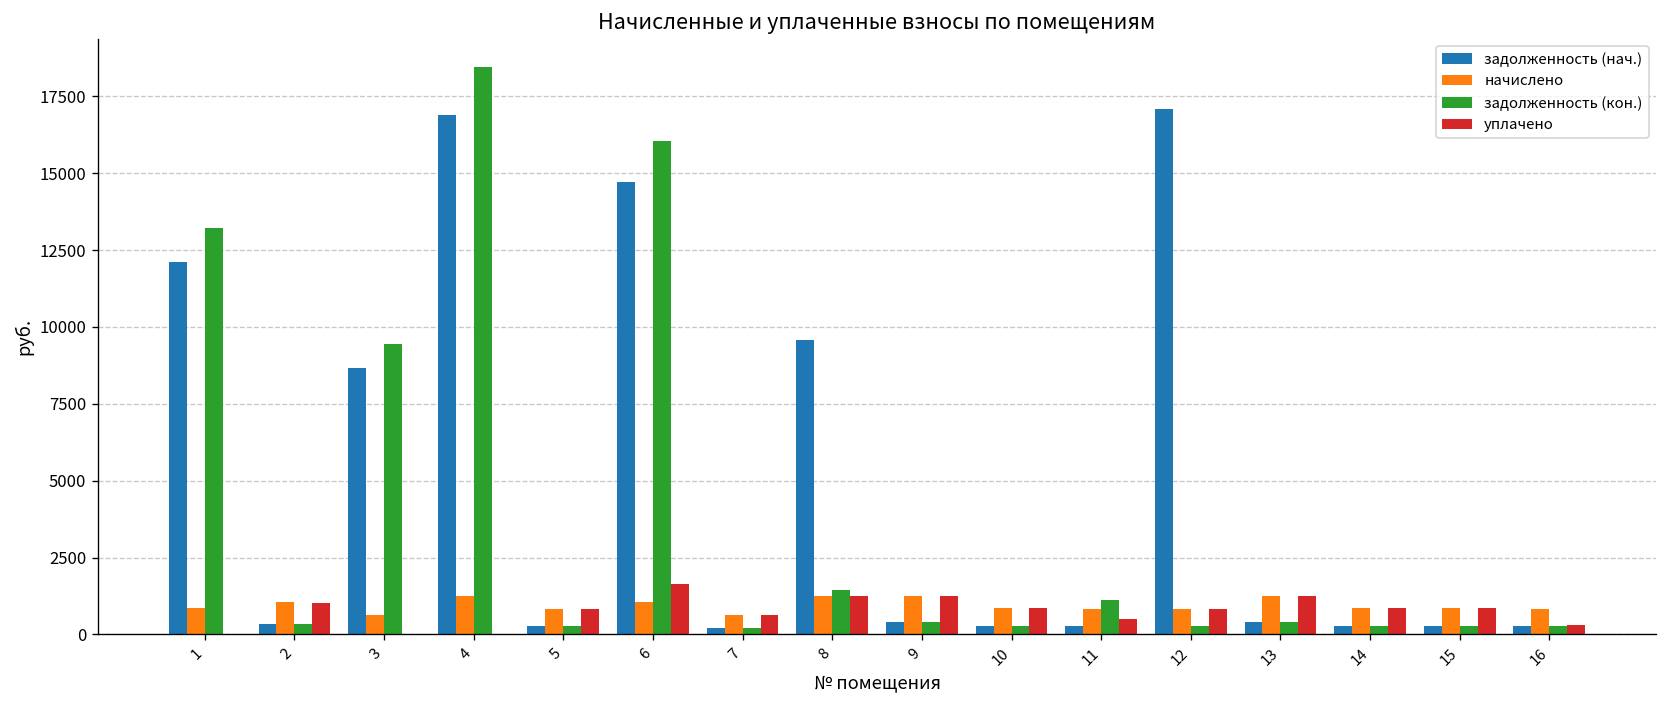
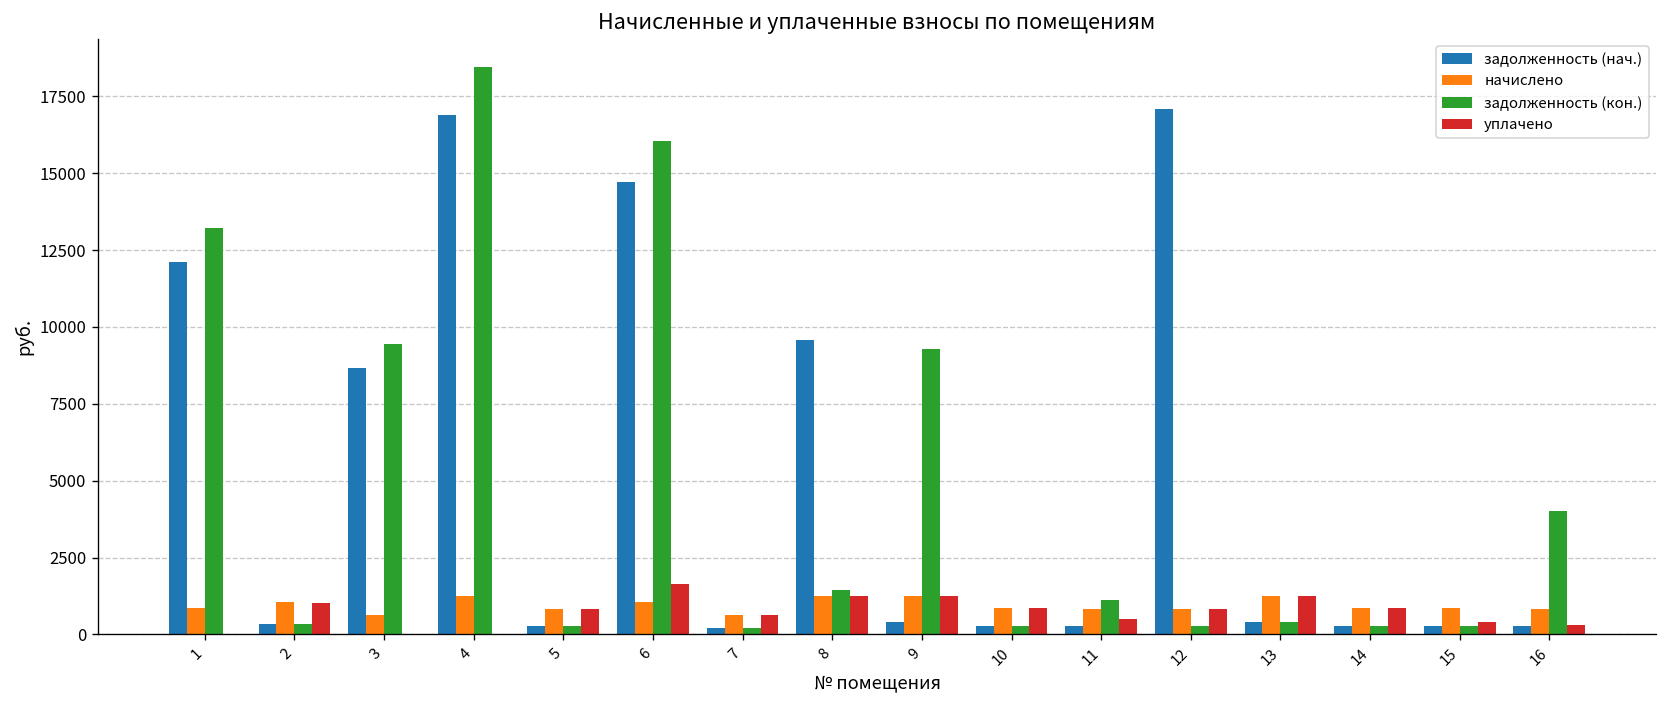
задолженность (кон.), 9: 400 -> 9300
уплачено, 15: 900 -> 400
задолженность (кон.), 16: 300 -> 4000
